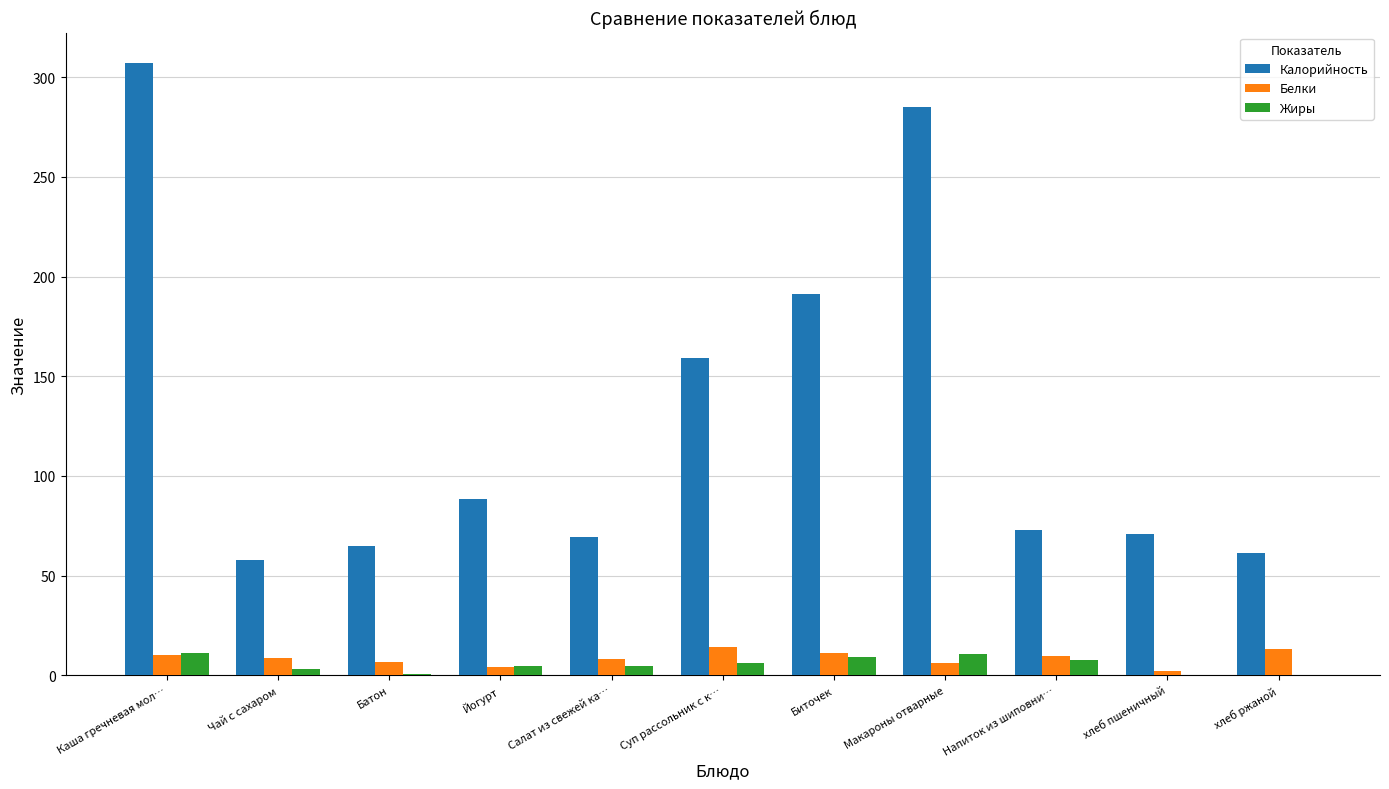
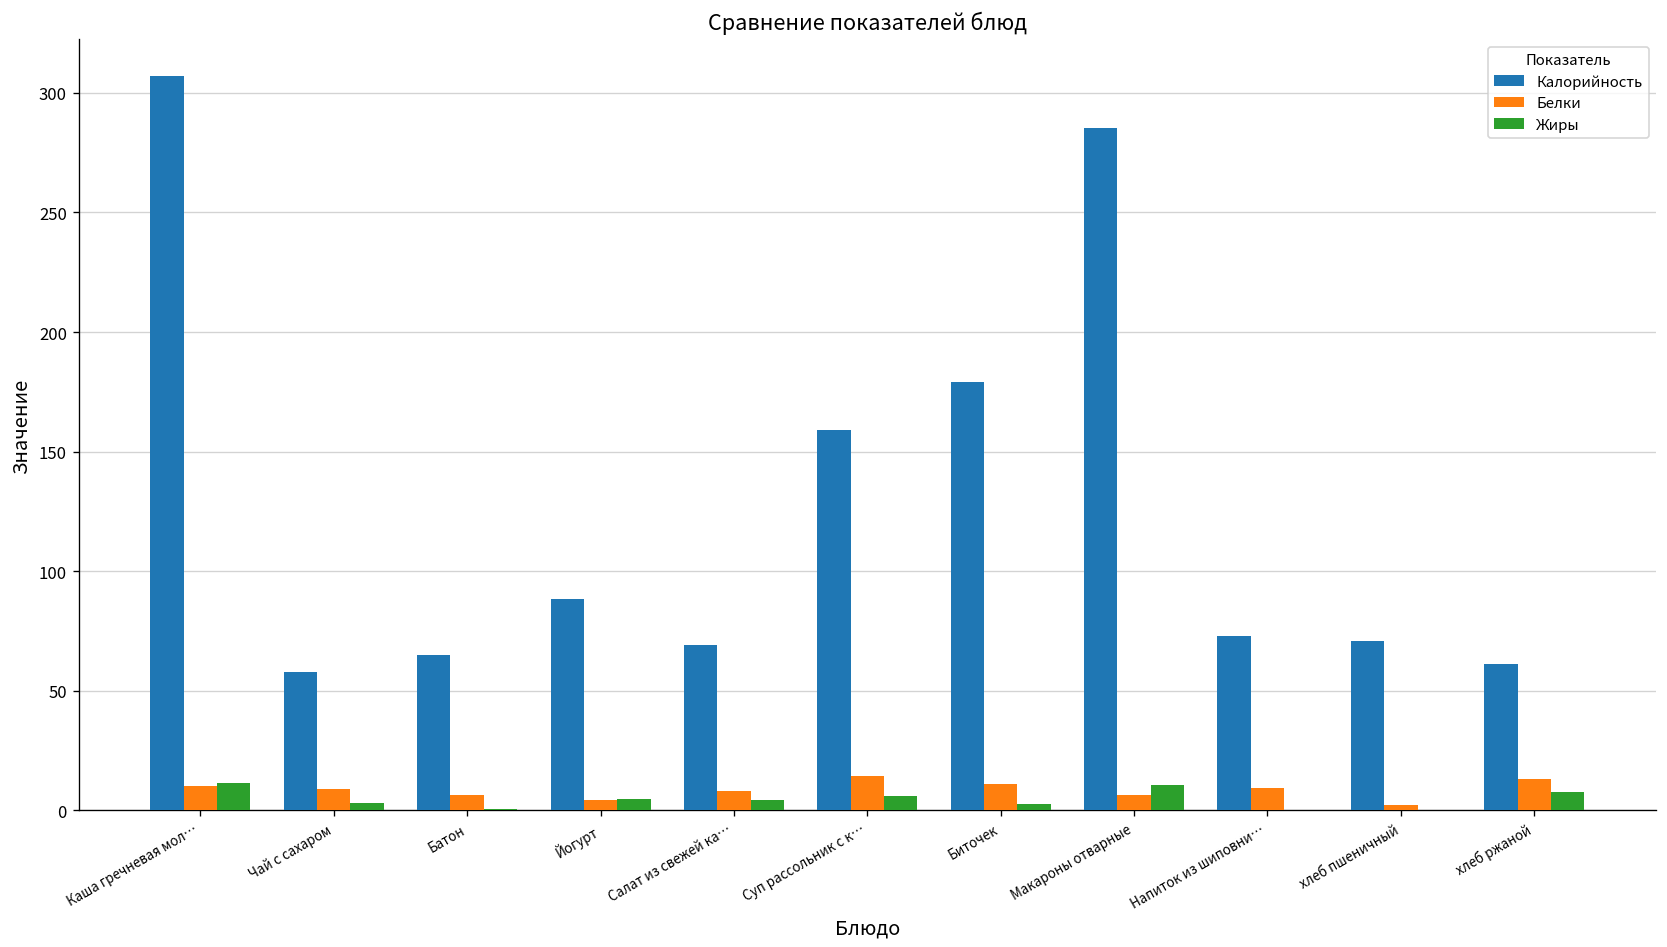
Калорийность, Биточек: 191 -> 179
Жиры, Биточек: 9 -> 3
Жиры, Напиток из шиповни…: 8 -> 0
Жиры, хлеб ржаной: 0 -> 8
